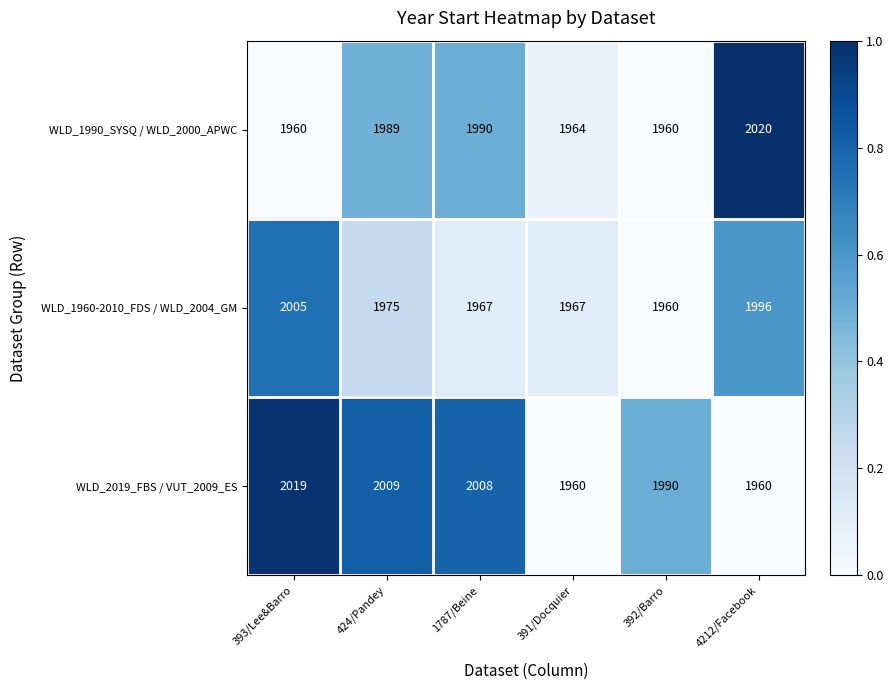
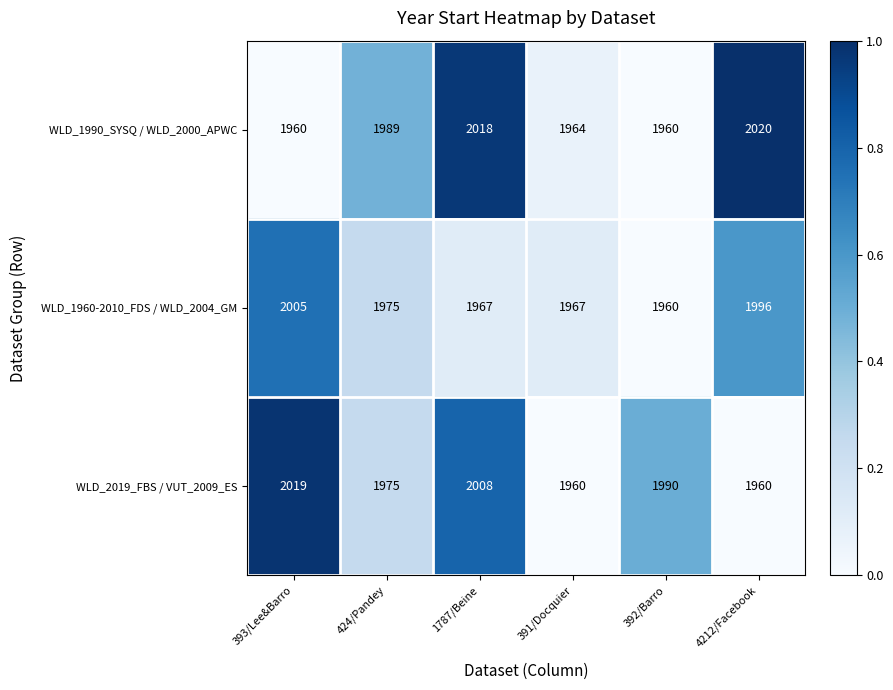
WLD_1990_SYSQ / WLD_2000_APWC, 1787/Beine: 1990 -> 2018
WLD_2019_FBS / VUT_2009_ES, 424/Pandey: 2009 -> 1975
